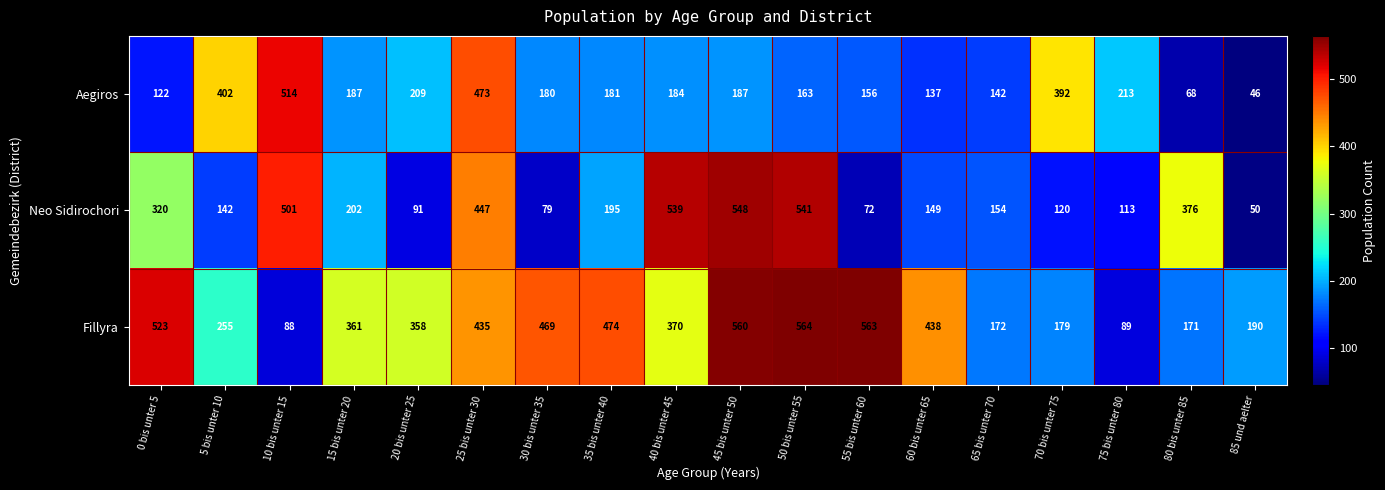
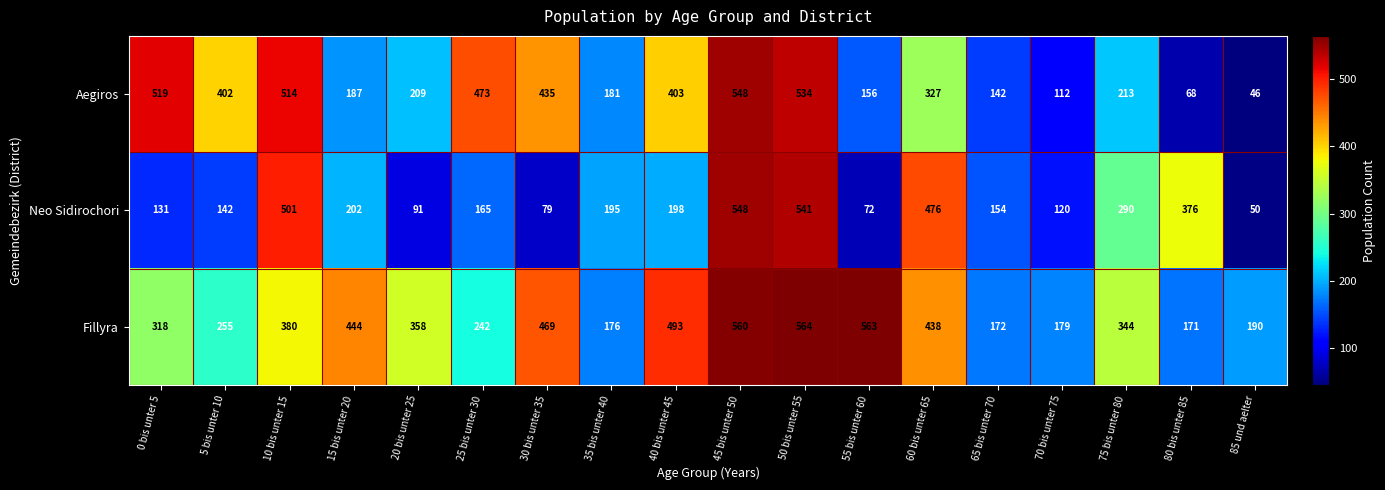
Aegiros, 0 bis unter 5: 122 -> 519
Aegiros, 30 bis unter 35: 180 -> 435
Aegiros, 40 bis unter 45: 184 -> 403
Aegiros, 45 bis unter 50: 187 -> 548
Aegiros, 50 bis unter 55: 163 -> 534
Aegiros, 60 bis unter 65: 137 -> 327
Aegiros, 70 bis unter 75: 392 -> 112
Neo Sidirochori, 0 bis unter 5: 320 -> 131
Neo Sidirochori, 25 bis unter 30: 447 -> 165
Neo Sidirochori, 40 bis unter 45: 539 -> 198
Neo Sidirochori, 60 bis unter 65: 149 -> 476
Neo Sidirochori, 75 bis unter 80: 113 -> 290
Fillyra, 0 bis unter 5: 523 -> 318
Fillyra, 10 bis unter 15: 88 -> 380
Fillyra, 15 bis unter 20: 361 -> 444
Fillyra, 25 bis unter 30: 435 -> 242
Fillyra, 35 bis unter 40: 474 -> 176
Fillyra, 40 bis unter 45: 370 -> 493
Fillyra, 75 bis unter 80: 89 -> 344
